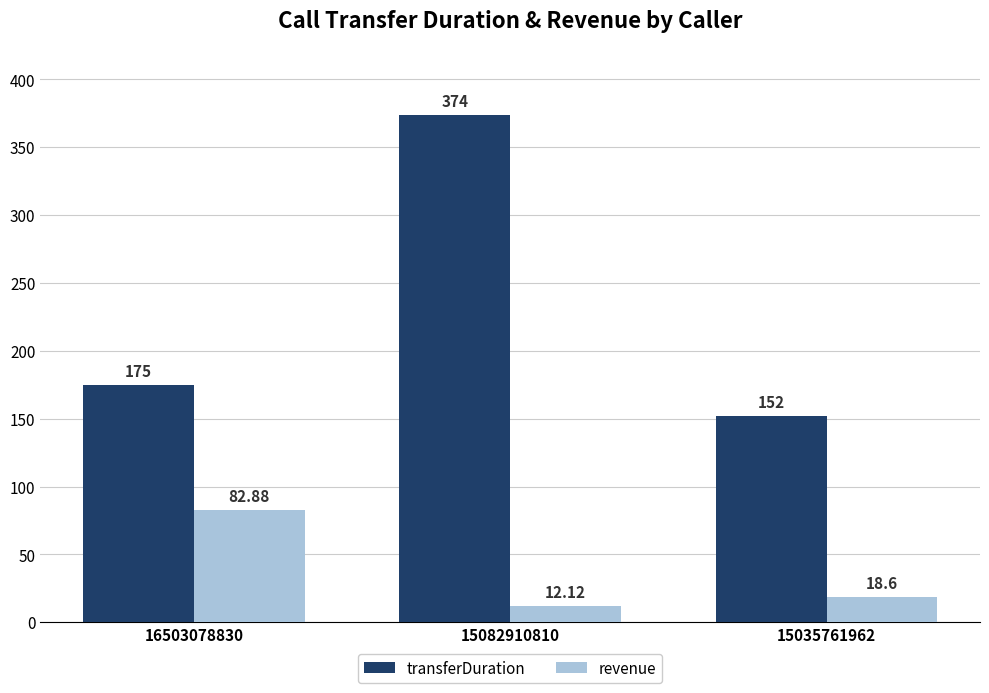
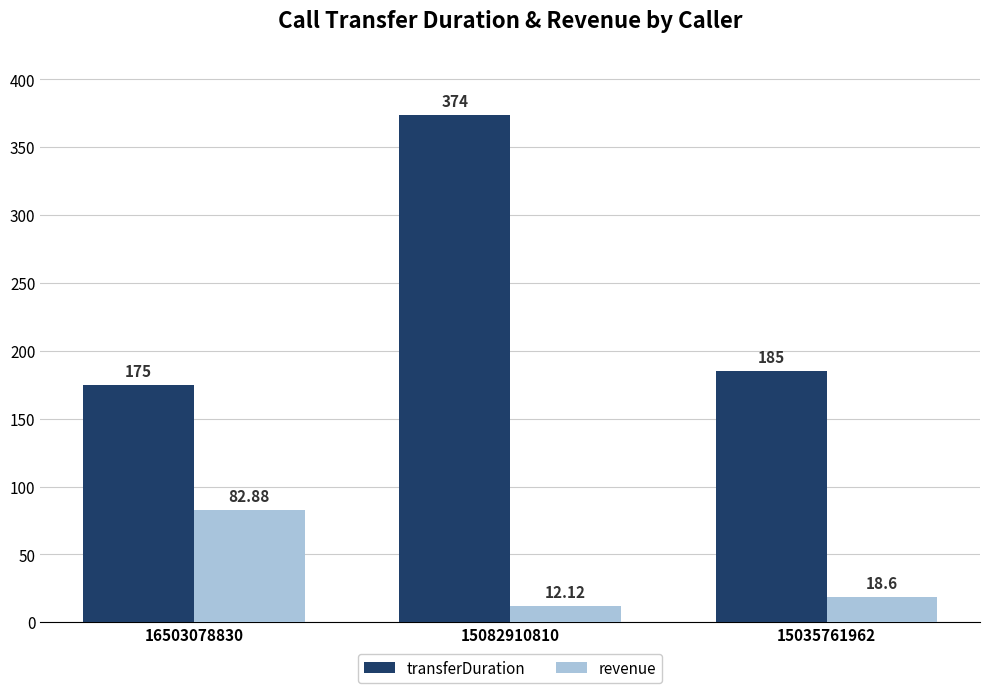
transferDuration, 15035761962: 152 -> 185
